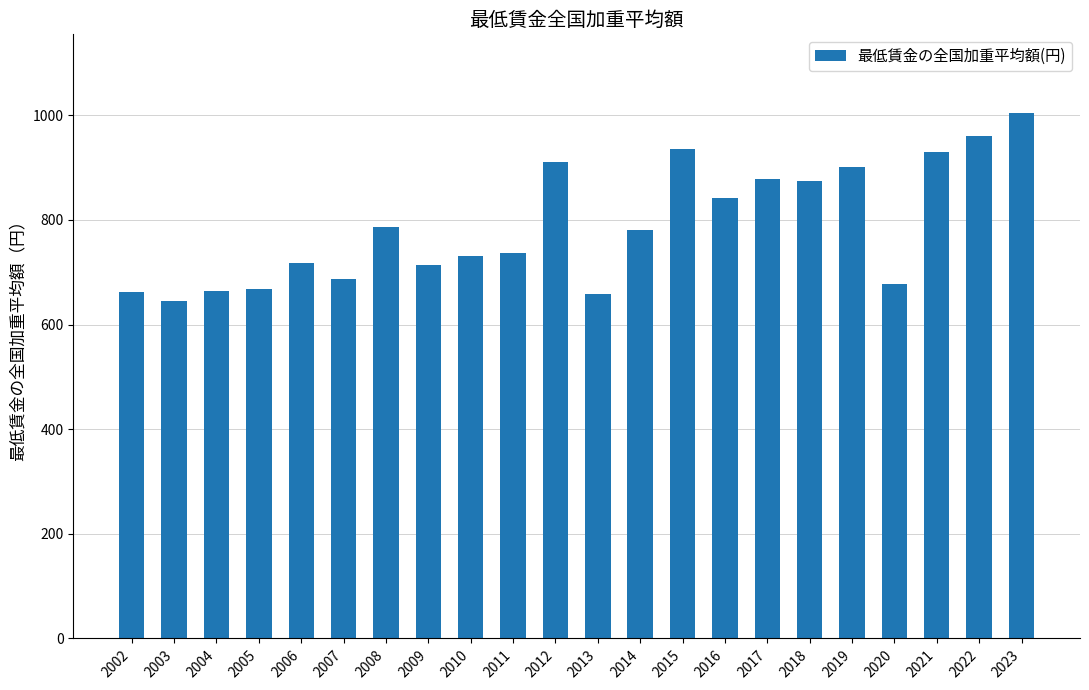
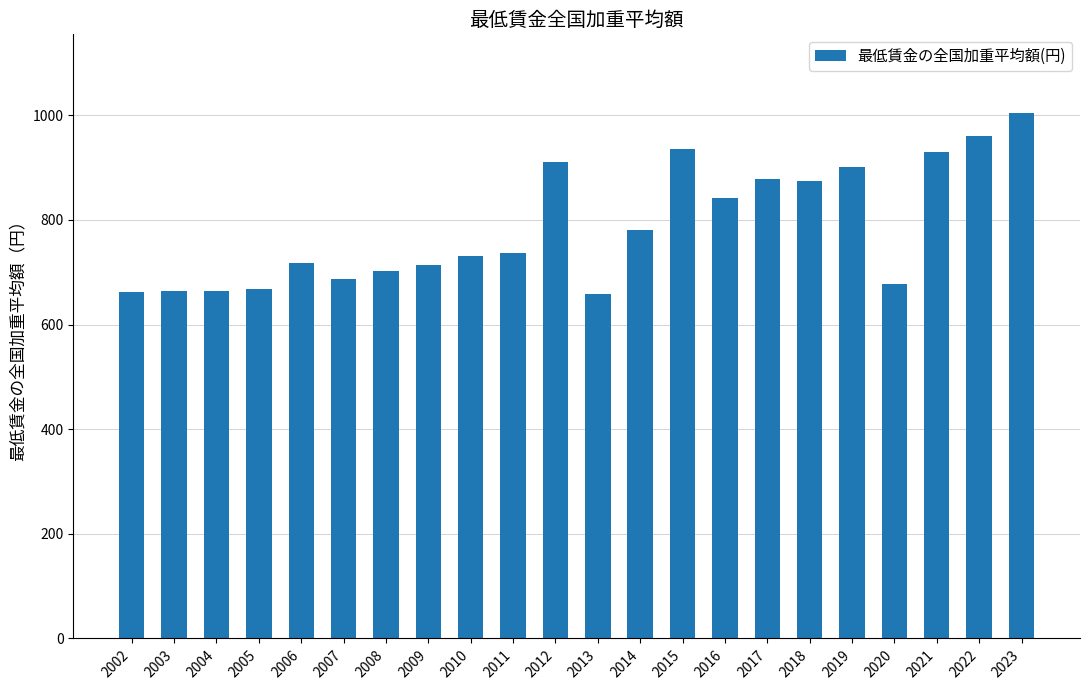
2003: 650 -> 660
2008: 790 -> 700
